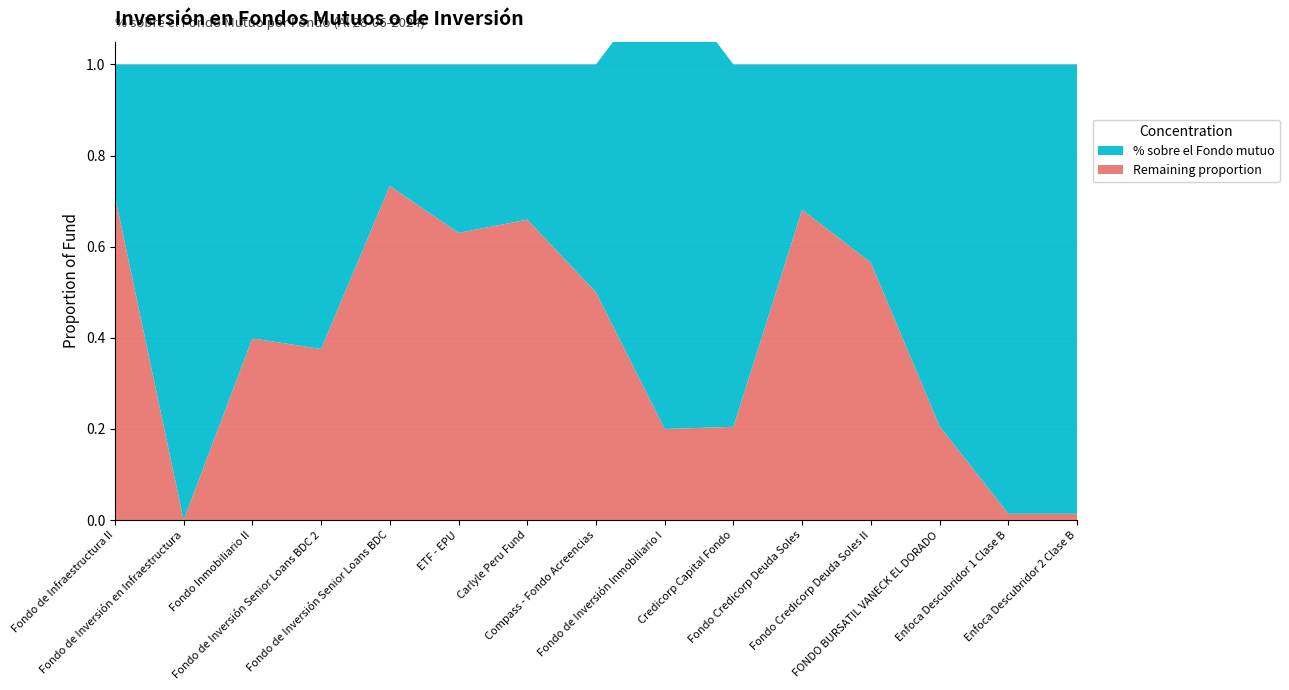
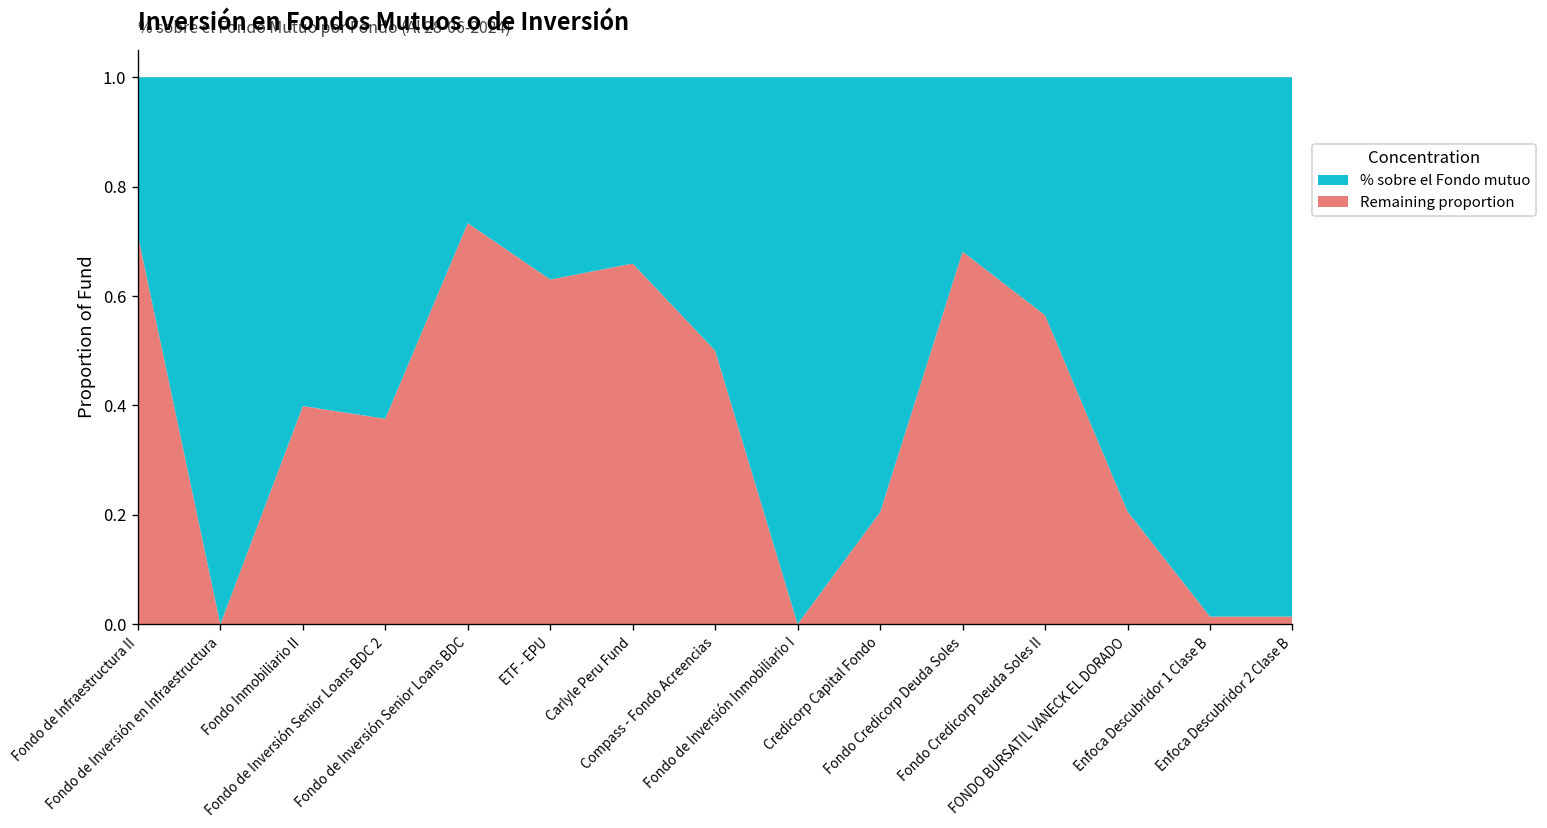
Remaining proportion, Fondo de Inversión Inmobiliario I: 0.2 -> 0.0
